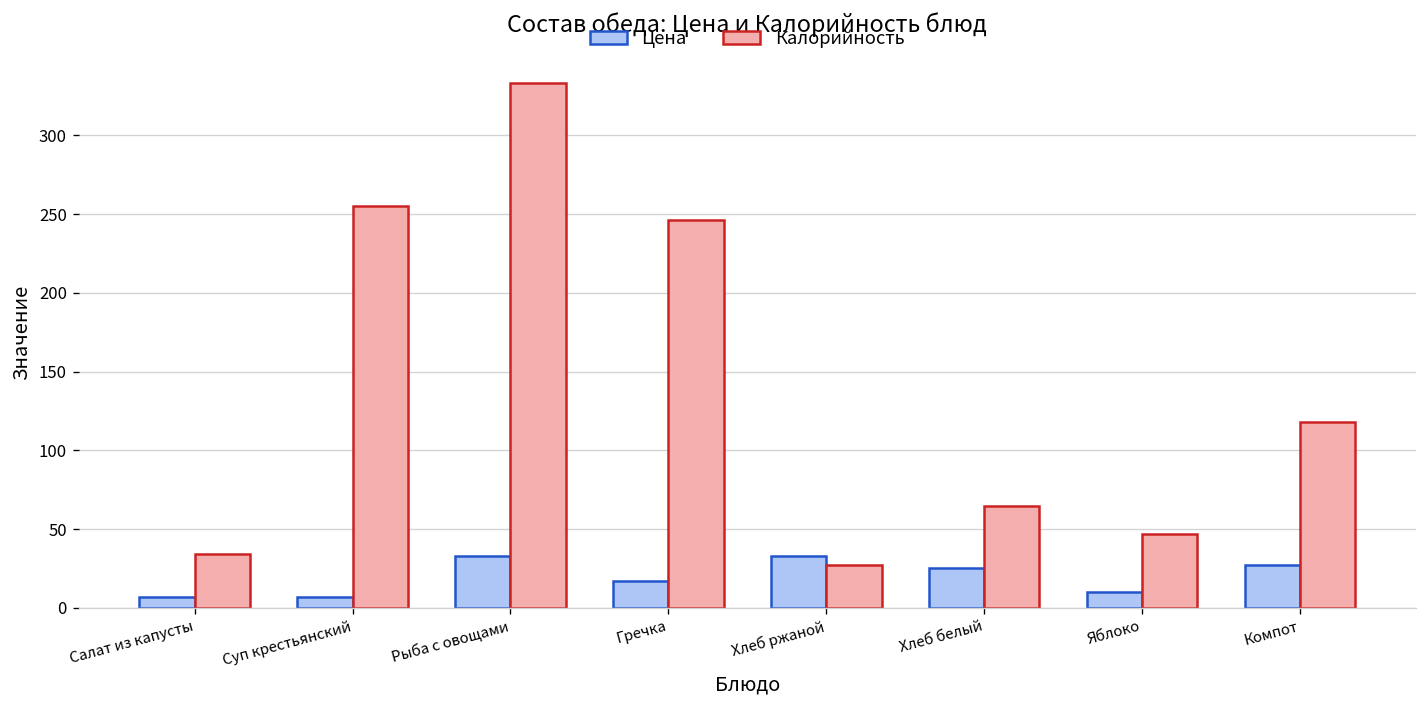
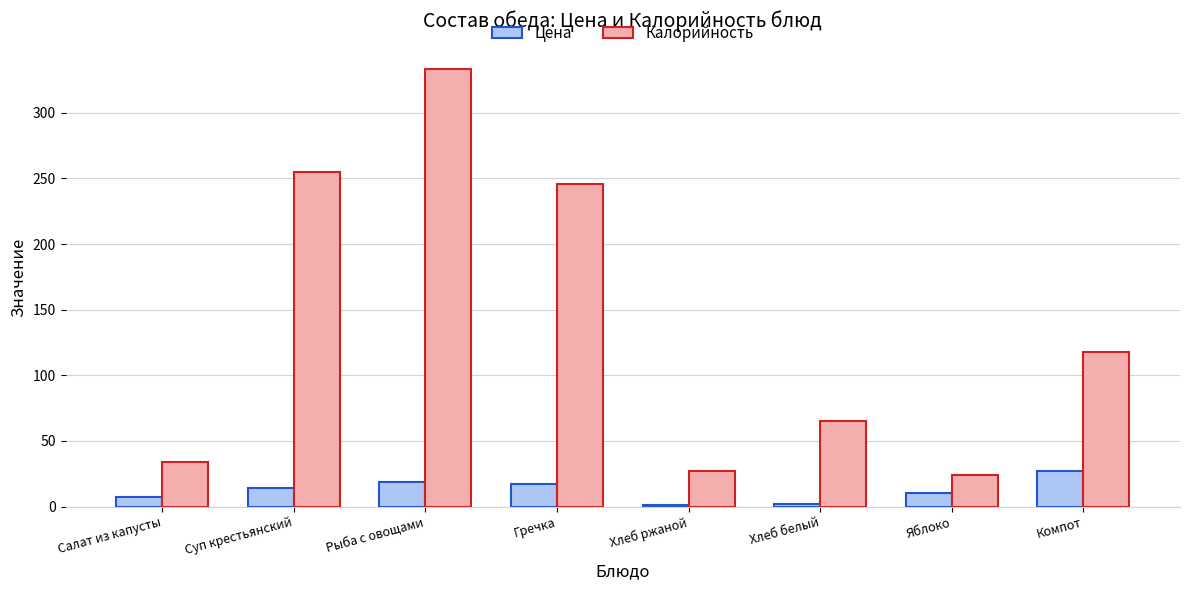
Цена, Суп крестьянский: 7 -> 14
Цена, Рыба с овощами: 33 -> 19
Цена, Хлеб ржаной: 33 -> 1
Цена, Хлеб белый: 25 -> 2
Калорийность, Яблоко: 47 -> 24
